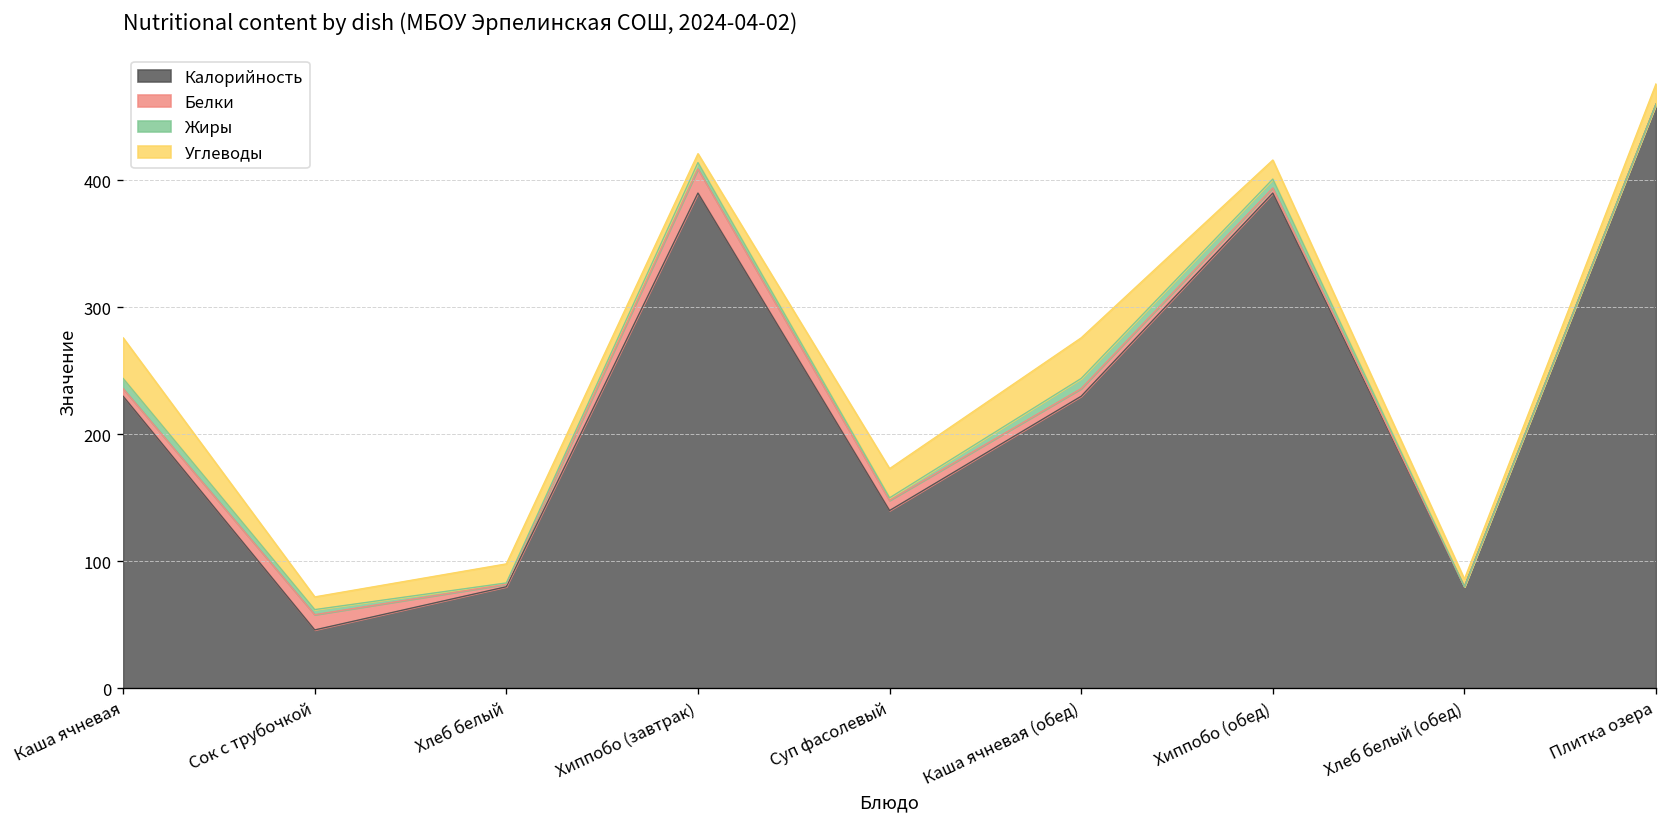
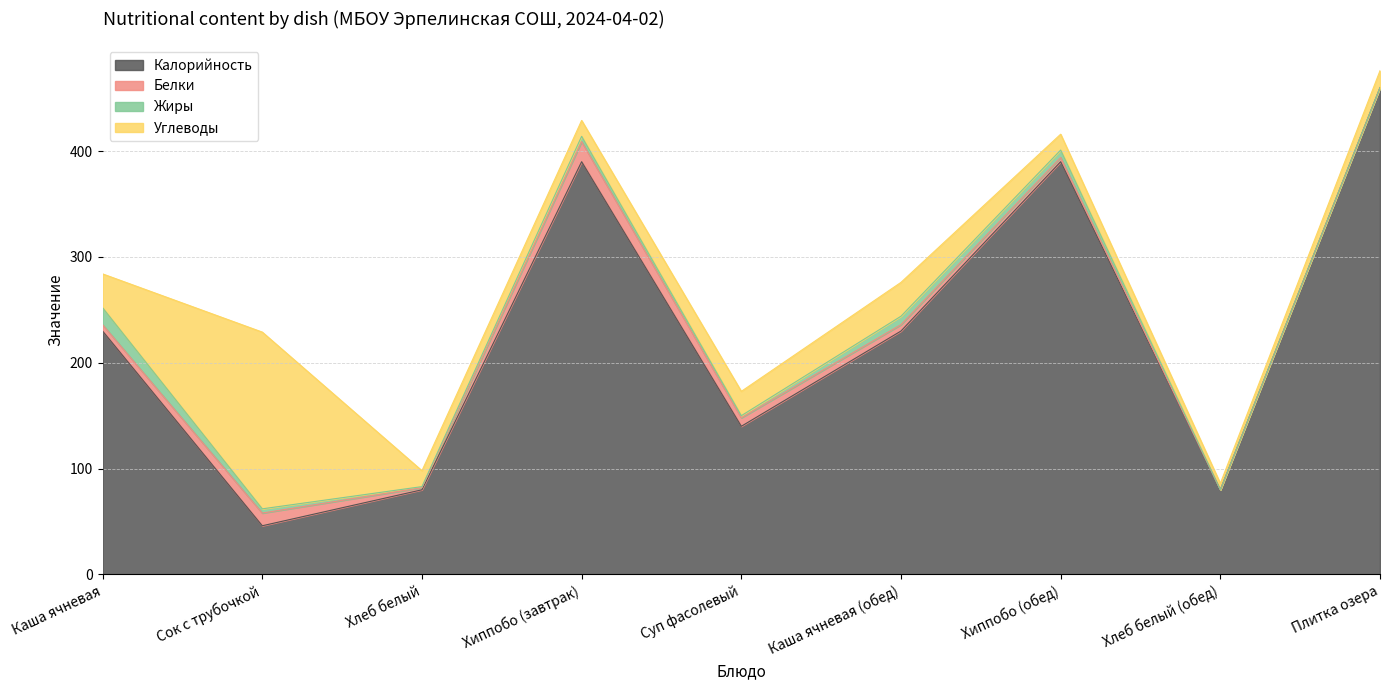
Жиры, Каша ячневая: 8 -> 16
Углеводы, Сок с трубочкой: 10 -> 167
Углеводы, Хиппобо (завтрак): 7 -> 15
